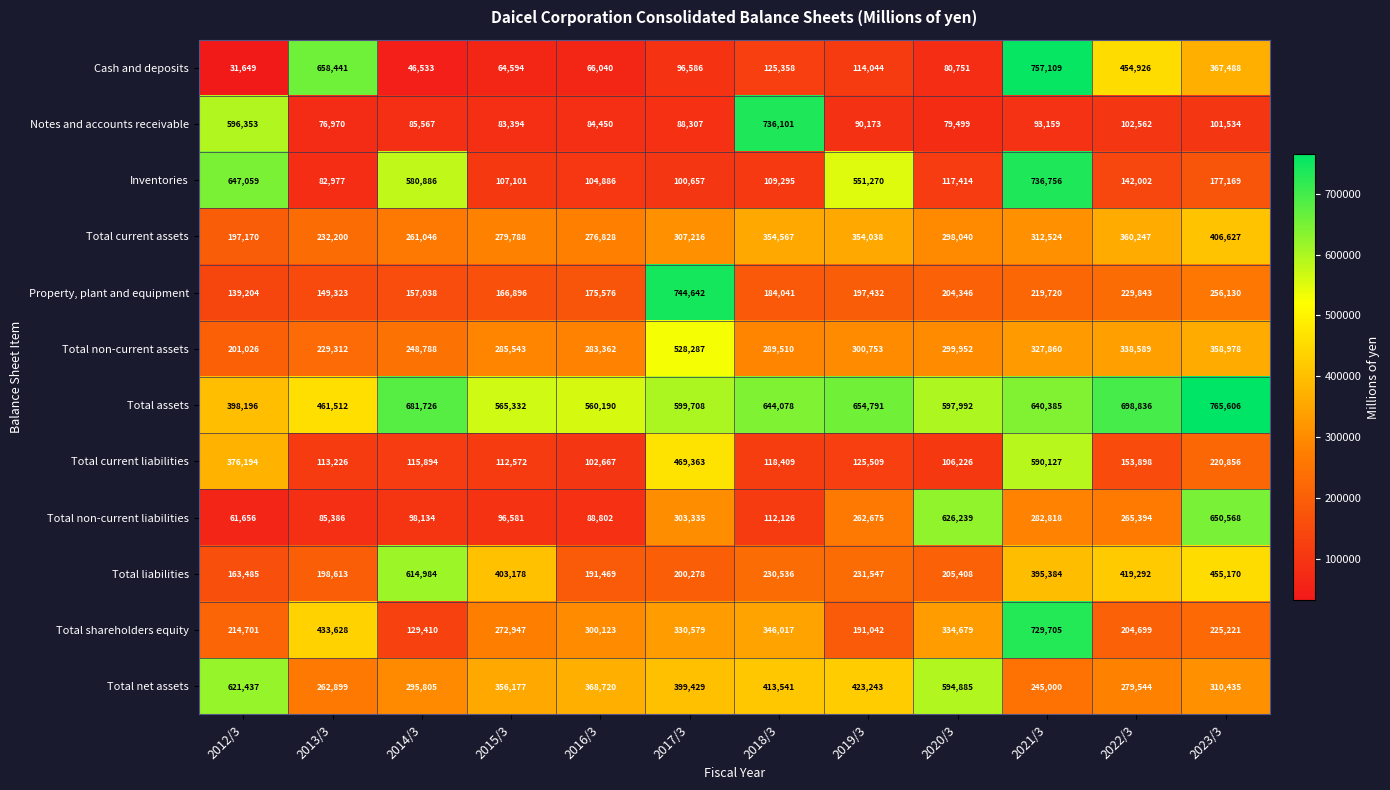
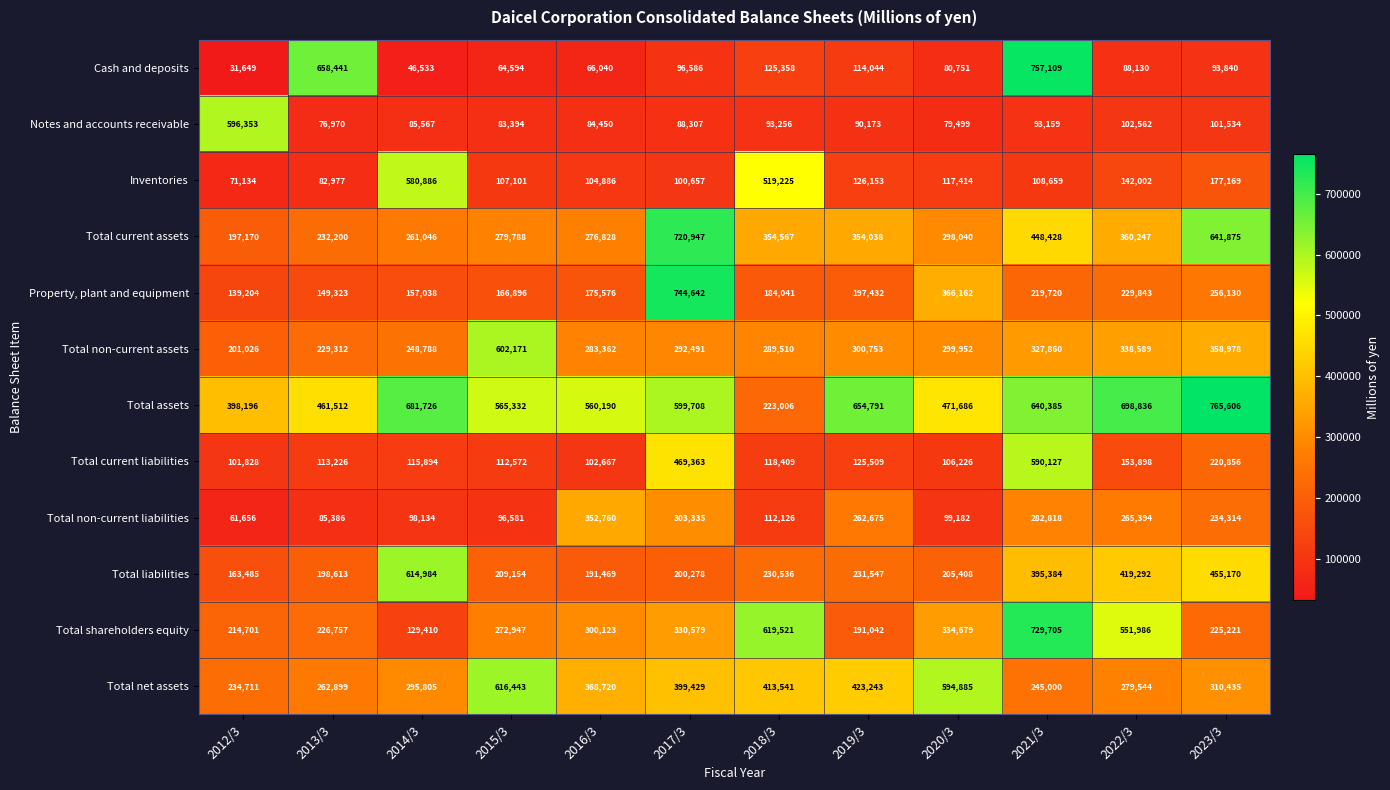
Cash and deposits, 2022/3: 454,926 -> 88,130
Cash and deposits, 2023/3: 367,488 -> 93,840
Notes and accounts receivable, 2018/3: 736,101 -> 93,256
Inventories, 2012/3: 647,059 -> 71,134
Inventories, 2018/3: 109,295 -> 519,225
Inventories, 2019/3: 551,270 -> 126,153
Inventories, 2021/3: 736,756 -> 108,659
Total current assets, 2017/3: 307,216 -> 720,947
Total current assets, 2021/3: 312,524 -> 448,428
Total current assets, 2023/3: 406,627 -> 641,875
Property, plant and equipment, 2020/3: 204,346 -> 366,162
Total non-current assets, 2015/3: 285,543 -> 602,171
Total non-current assets, 2017/3: 528,287 -> 292,491
Total assets, 2018/3: 644,078 -> 223,006
Total assets, 2020/3: 597,992 -> 471,686
Total current liabilities, 2012/3: 376,194 -> 101,828
Total non-current liabilities, 2016/3: 88,802 -> 352,760
Total non-current liabilities, 2020/3: 626,239 -> 99,182
Total non-current liabilities, 2023/3: 650,568 -> 234,314
Total liabilities, 2015/3: 403,178 -> 209,154
Total shareholders equity, 2013/3: 433,628 -> 226,757
Total shareholders equity, 2018/3: 346,017 -> 619,521
Total shareholders equity, 2022/3: 204,699 -> 551,986
Total net assets, 2012/3: 621,437 -> 234,711
Total net assets, 2015/3: 356,177 -> 616,443
